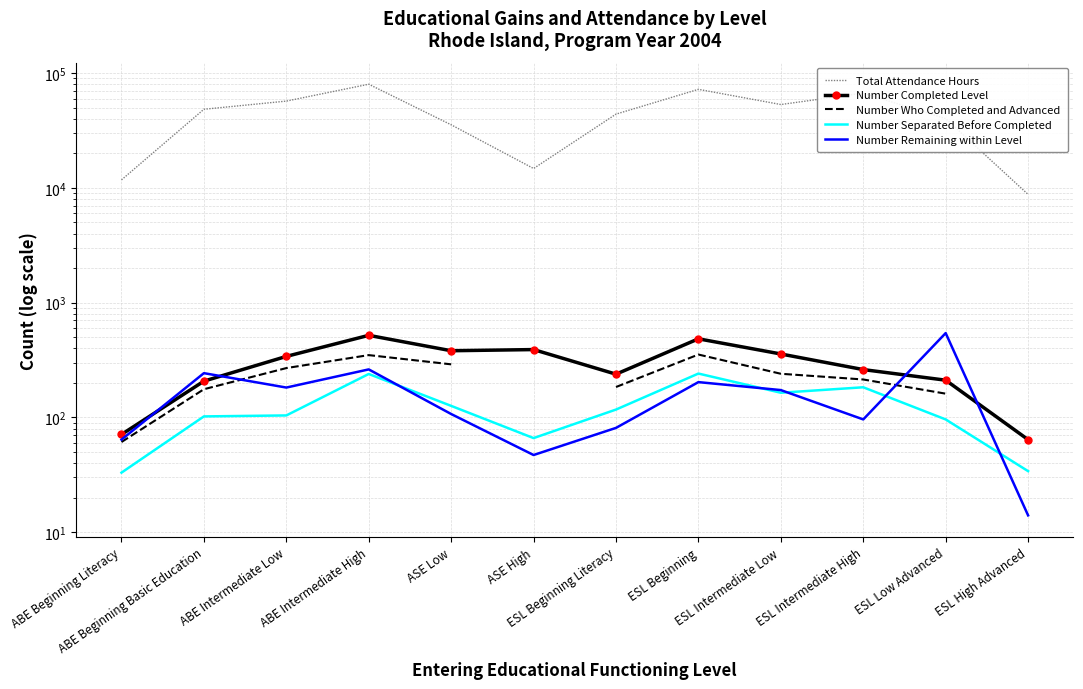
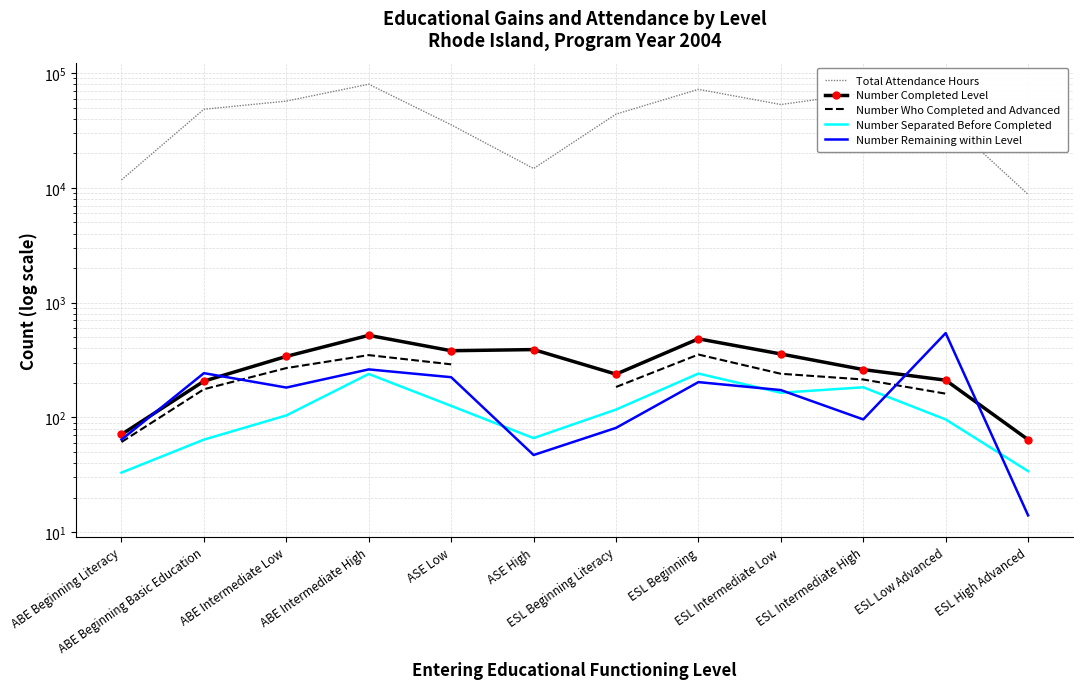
Number Separated Before Completed, ABE Beginning Basic Education: 100 -> 60
Number Remaining within Level, ASE Low: 110 -> 220
